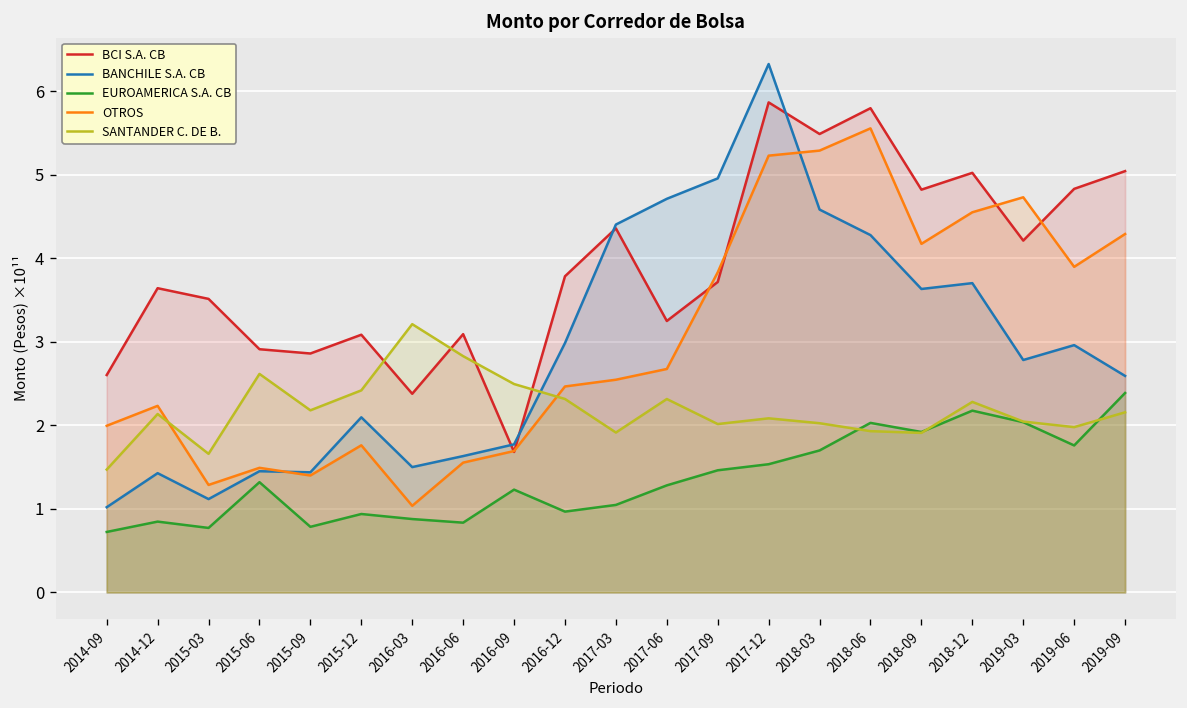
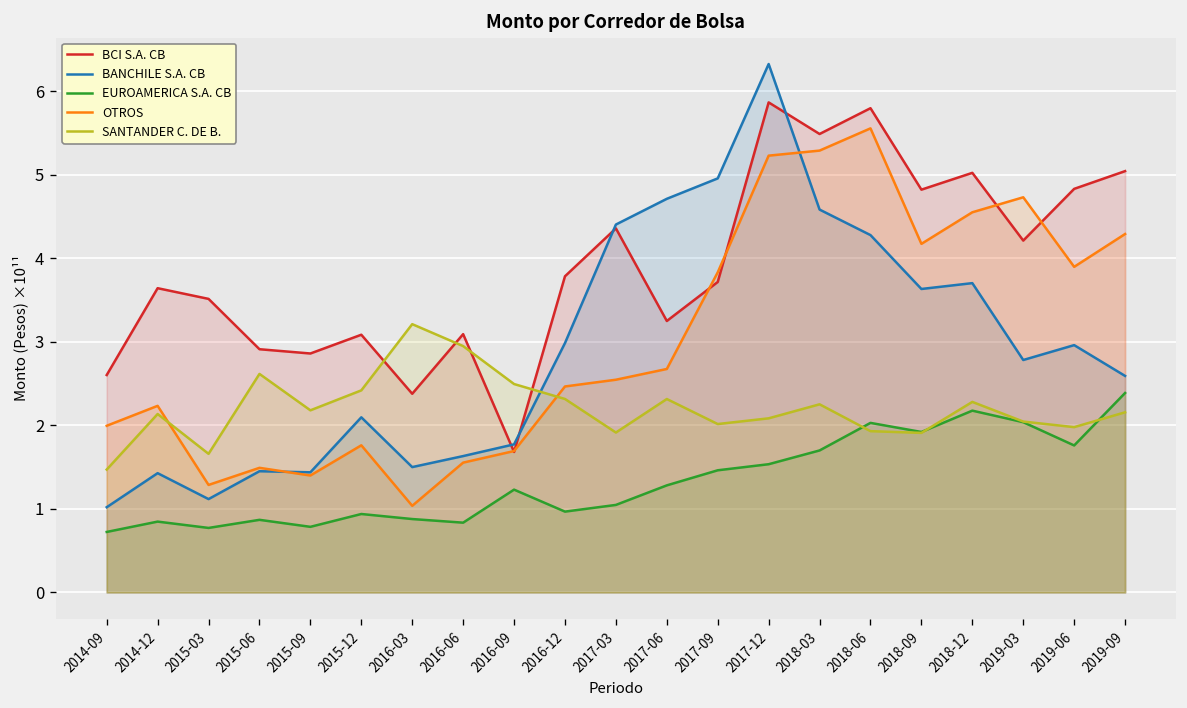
EUROAMERICA S.A. CB, 2015-06: 1.3 -> 0.9
SANTANDER C. DE B., 2016-06: 2.8 -> 2.9
SANTANDER C. DE B., 2018-03: 2.0 -> 2.3
